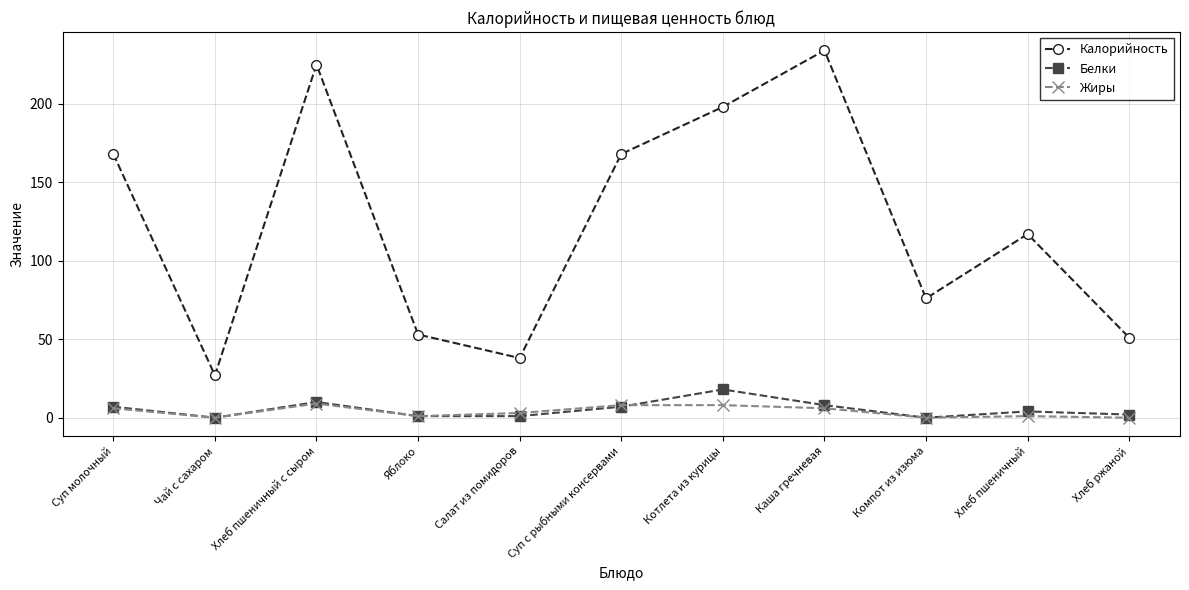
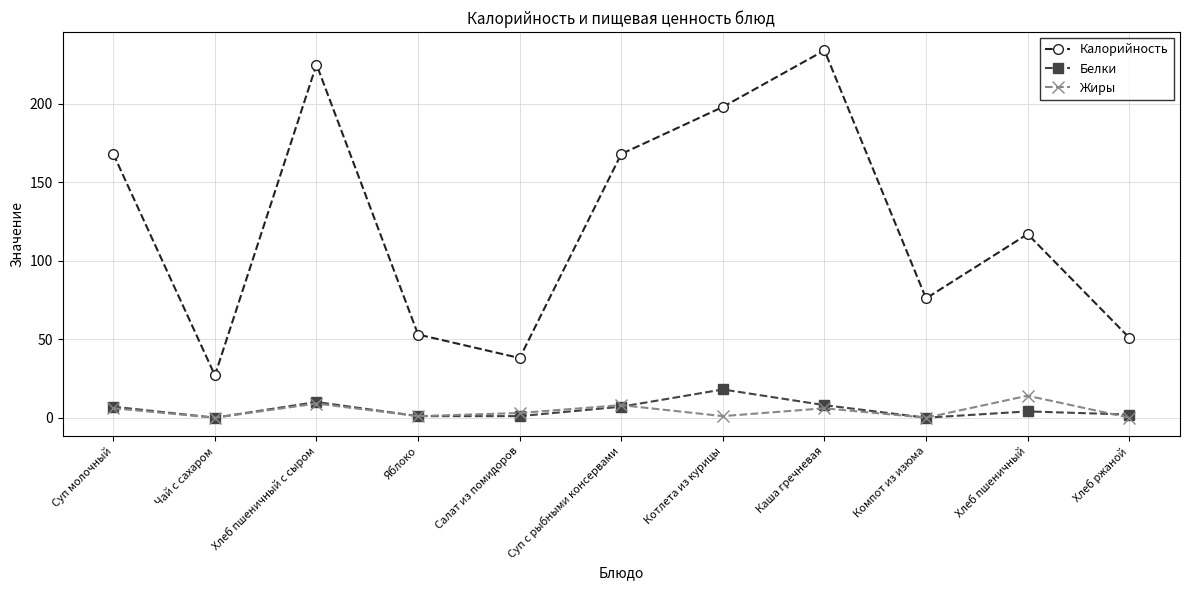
Жиры, Котлета из курицы: 8 -> 1
Жиры, Хлеб пшеничный: 1 -> 14
